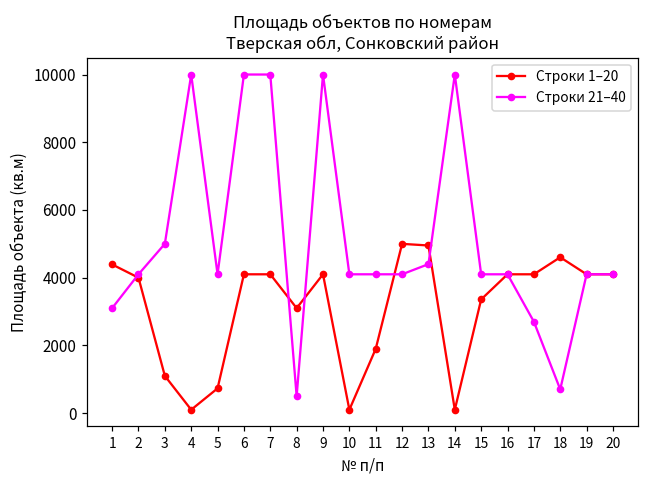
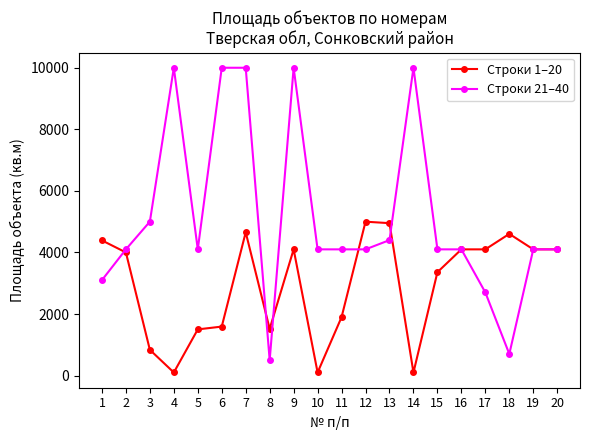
Строки 1–20, 3: 1100 -> 800
Строки 1–20, 5: 700 -> 1500
Строки 1–20, 6: 4100 -> 1600
Строки 1–20, 7: 4100 -> 4700
Строки 1–20, 8: 3100 -> 1500
